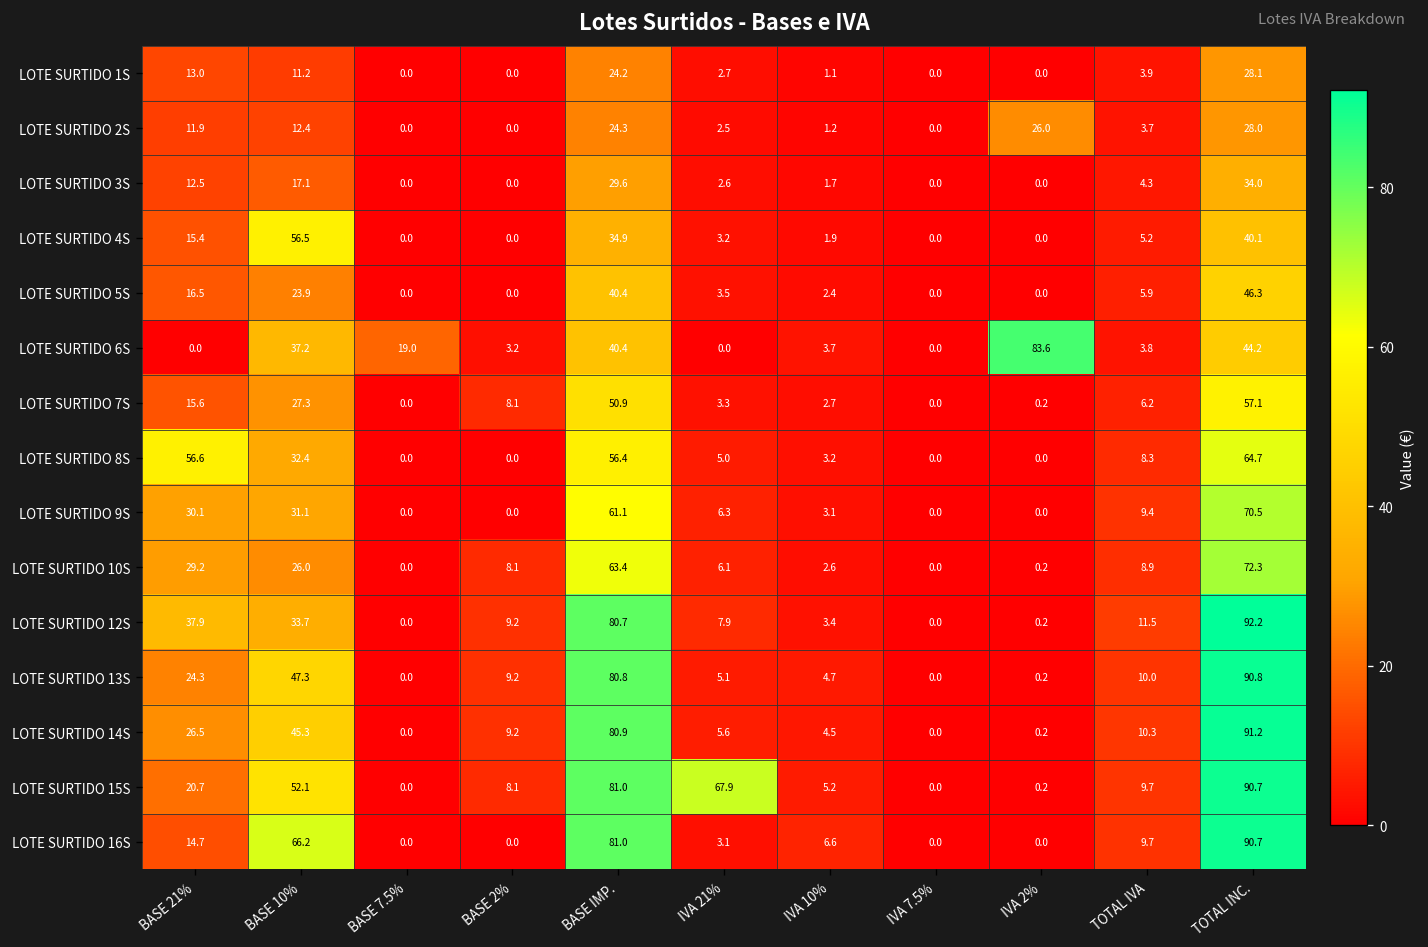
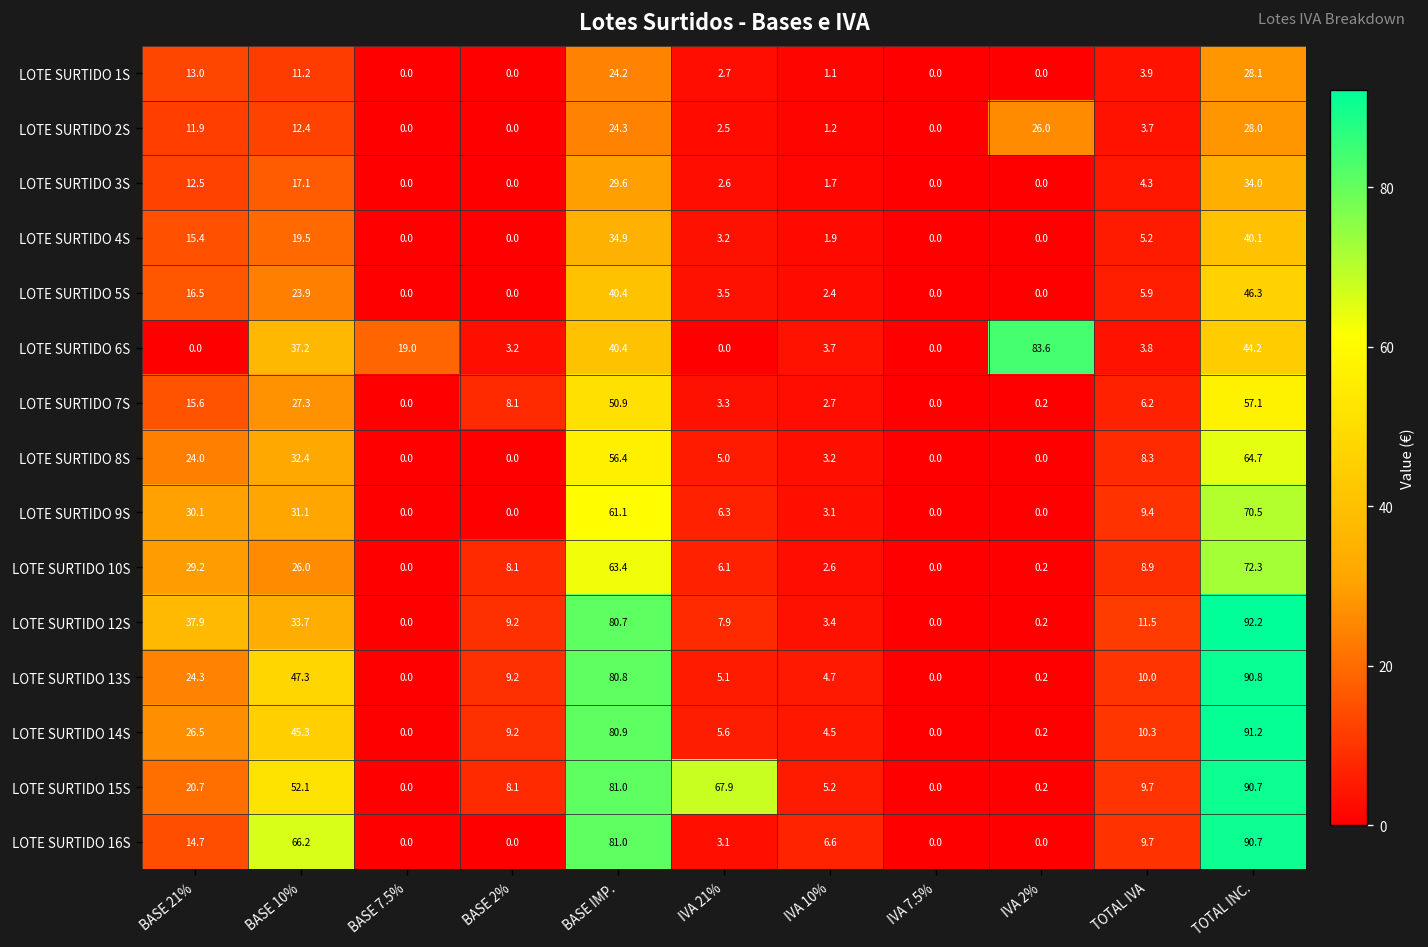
LOTE SURTIDO 4S, BASE 10%: 56.5 -> 19.5
LOTE SURTIDO 8S, BASE 21%: 56.6 -> 24.0
